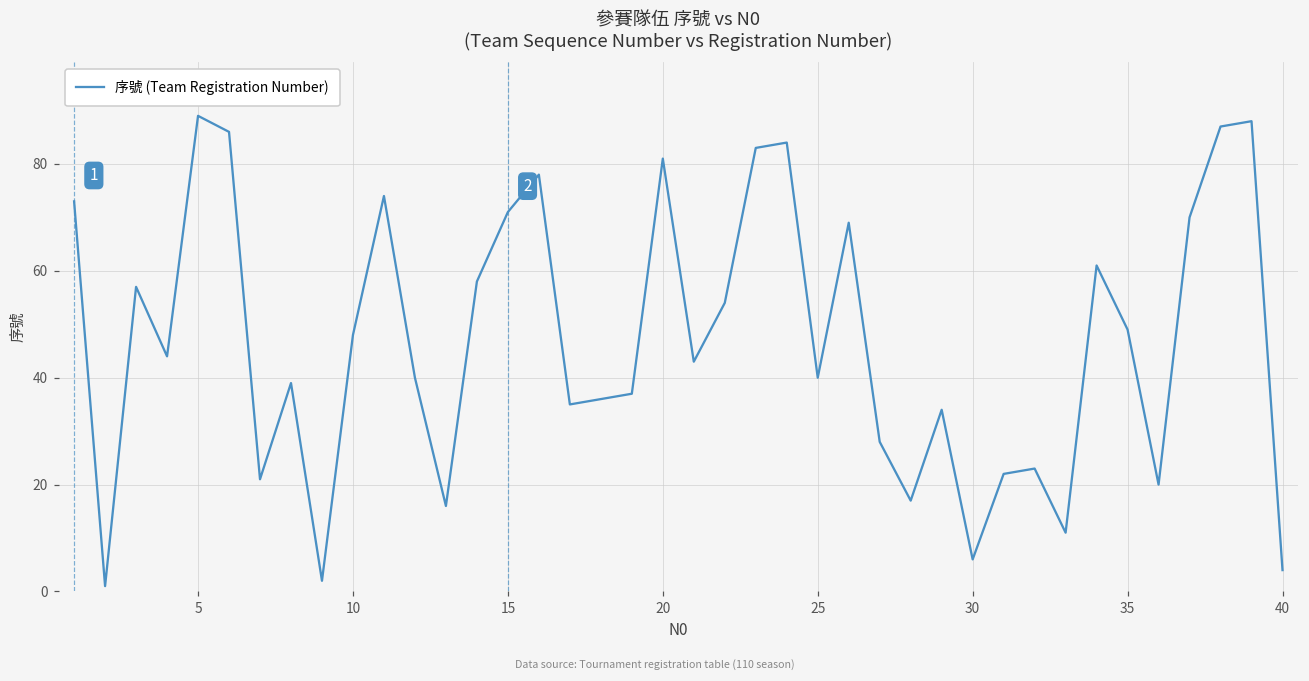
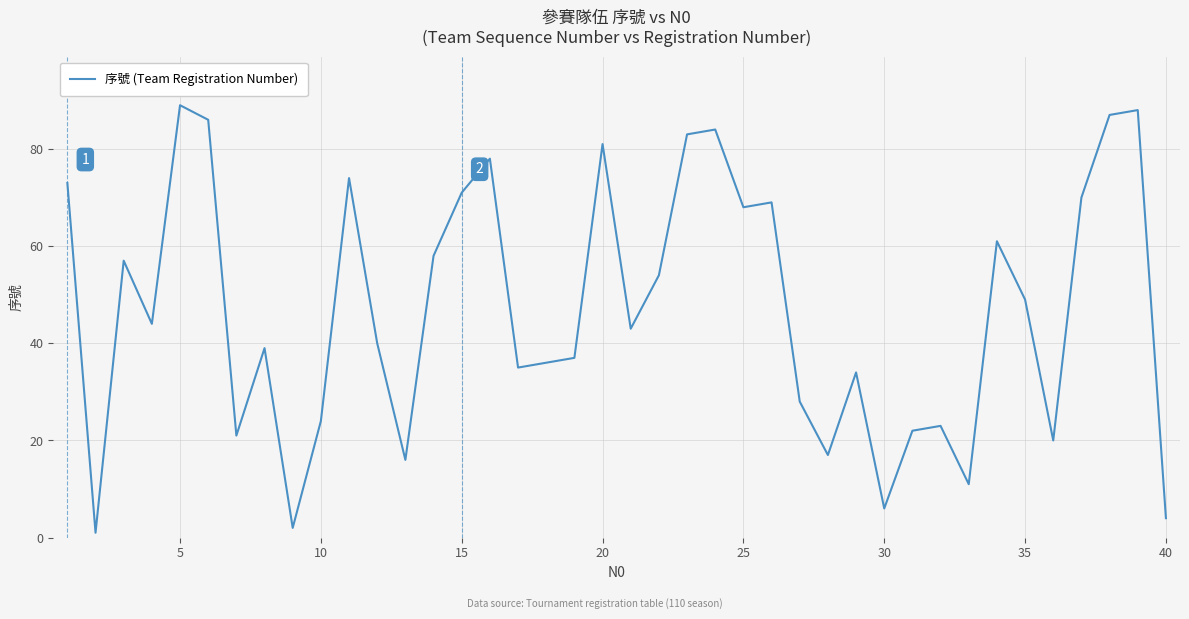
10: 48 -> 24
25: 40 -> 68
